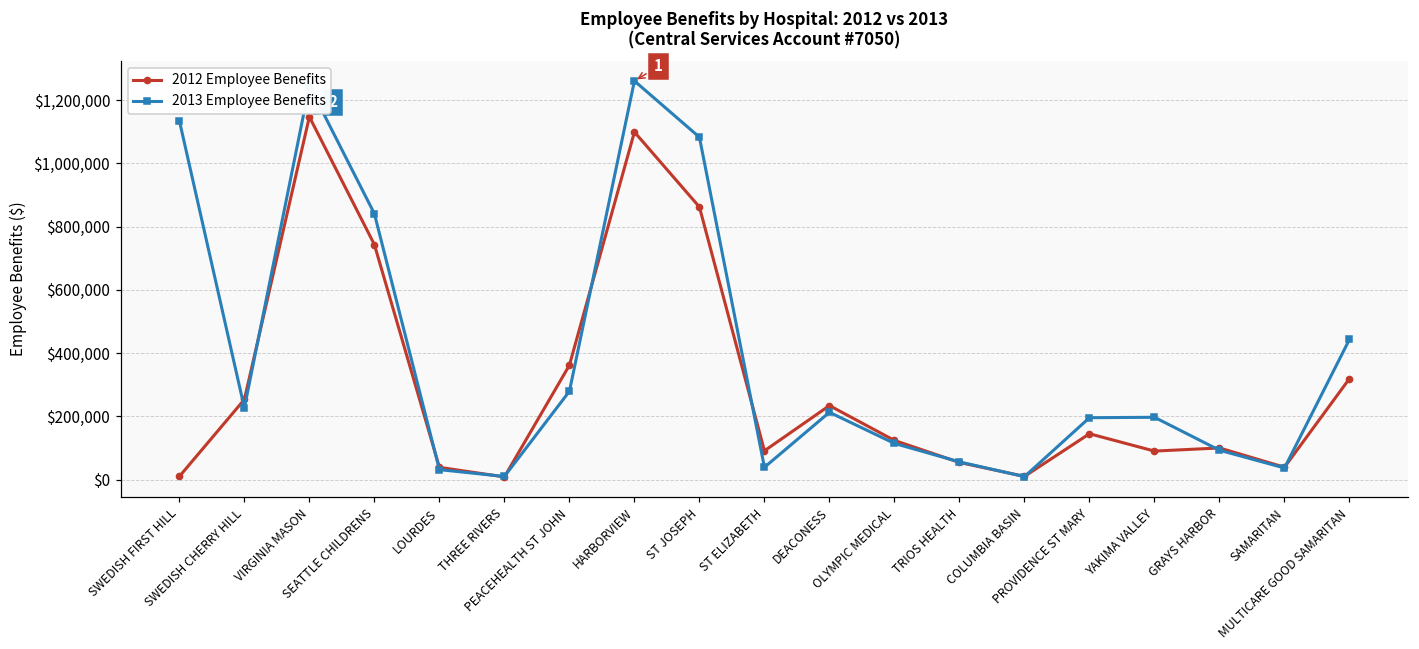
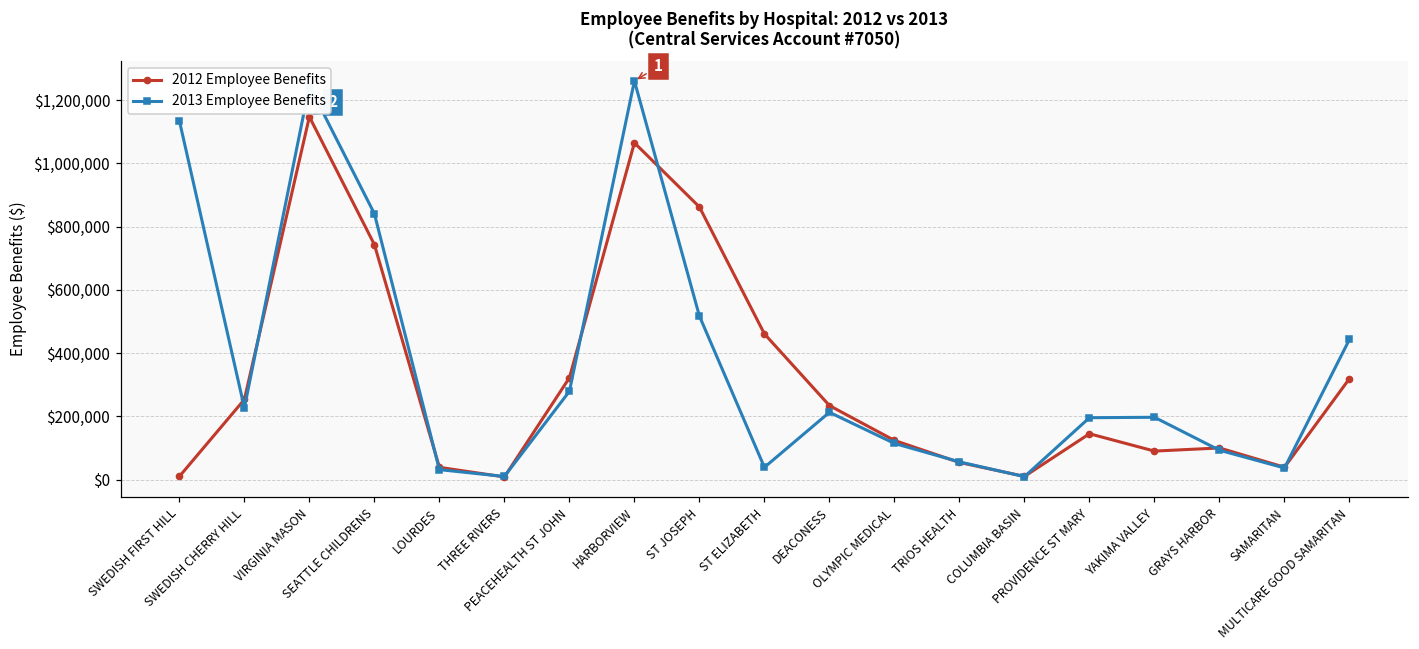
2012 Employee Benefits, PEACEHEALTH ST JOHN: $360,000 -> $320,000
2012 Employee Benefits, HARBORVIEW: $1,100,000 -> $1,070,000
2013 Employee Benefits, ST JOSEPH: $1,080,000 -> $520,000
2012 Employee Benefits, ST ELIZABETH: $90,000 -> $460,000
